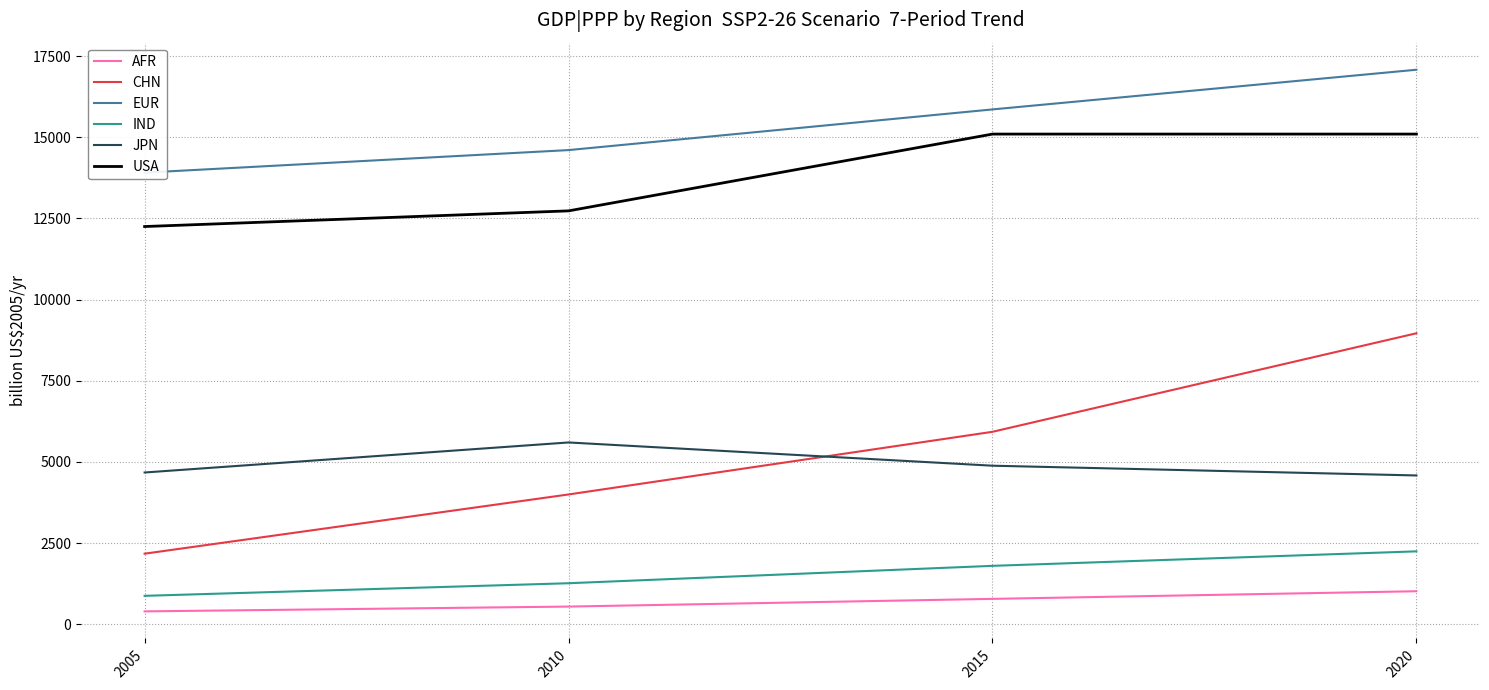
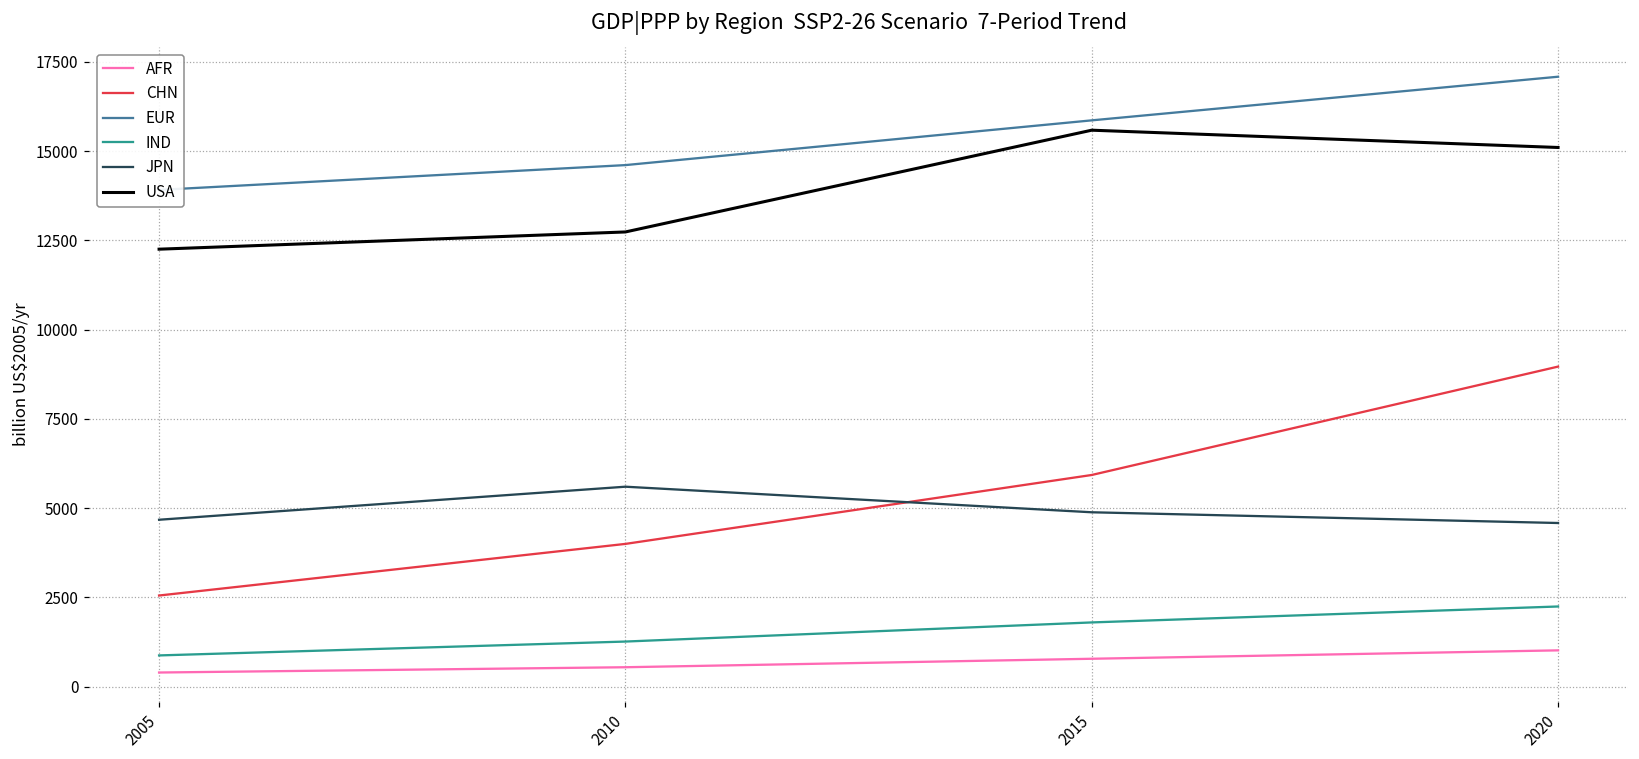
CHN, 2005: 2200 -> 2600
USA, 2015: 15100 -> 15600
